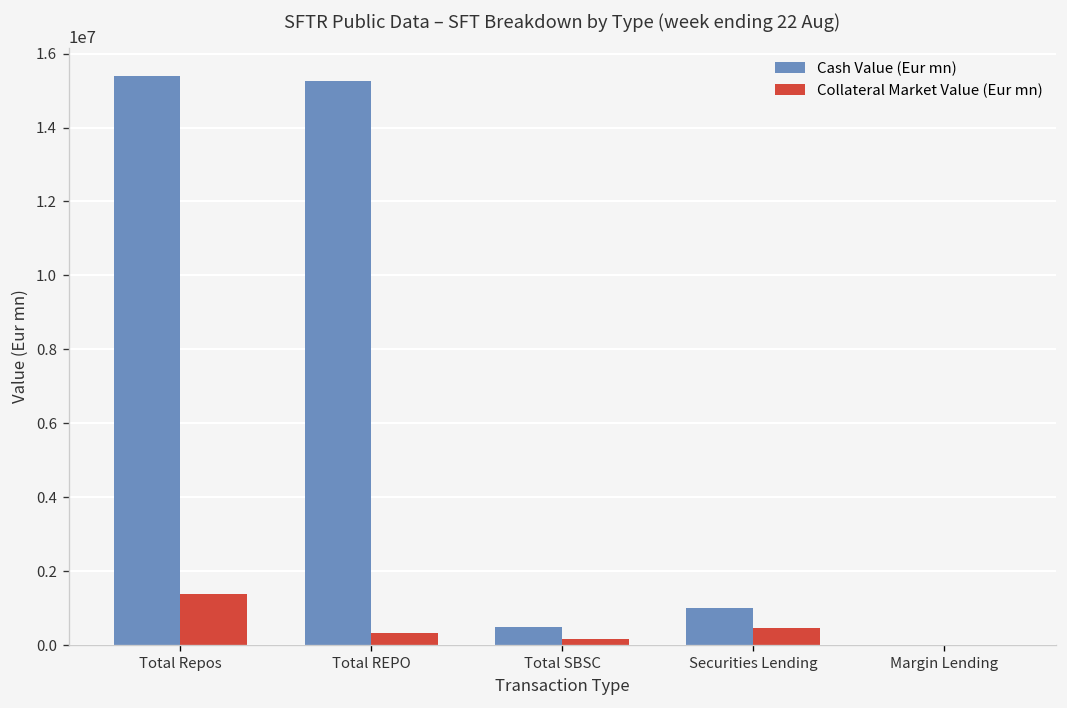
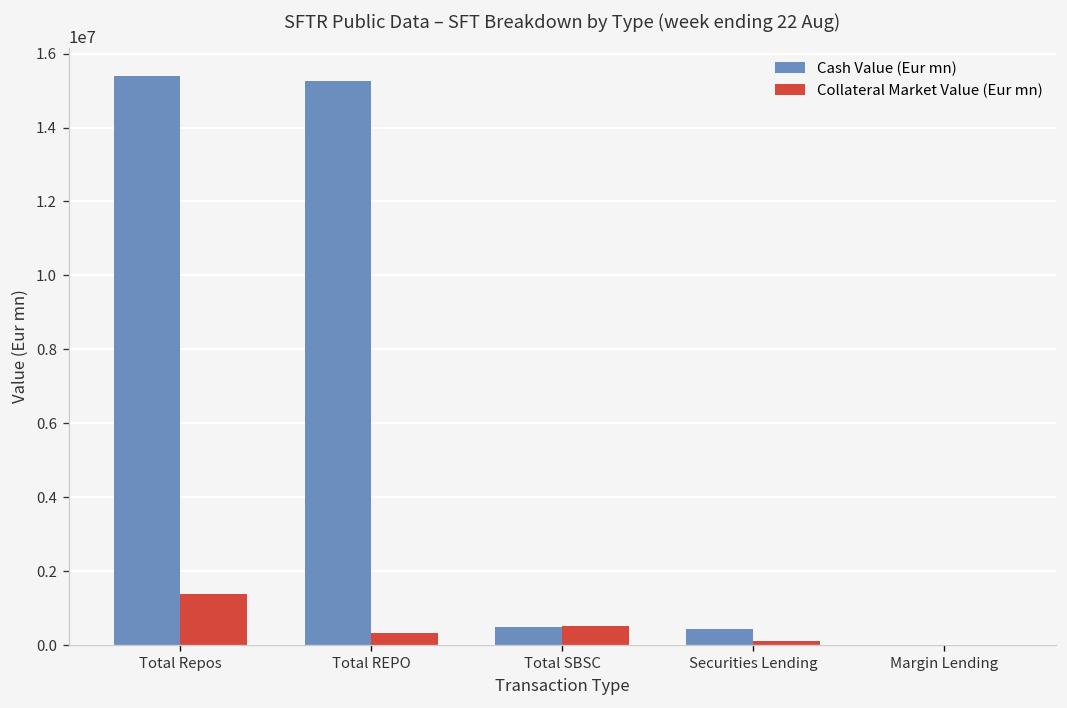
Collateral Market Value (Eur mn), Total SBSC: 200000 -> 500000
Cash Value (Eur mn), Securities Lending: 1000000 -> 500000
Collateral Market Value (Eur mn), Securities Lending: 500000 -> 100000
